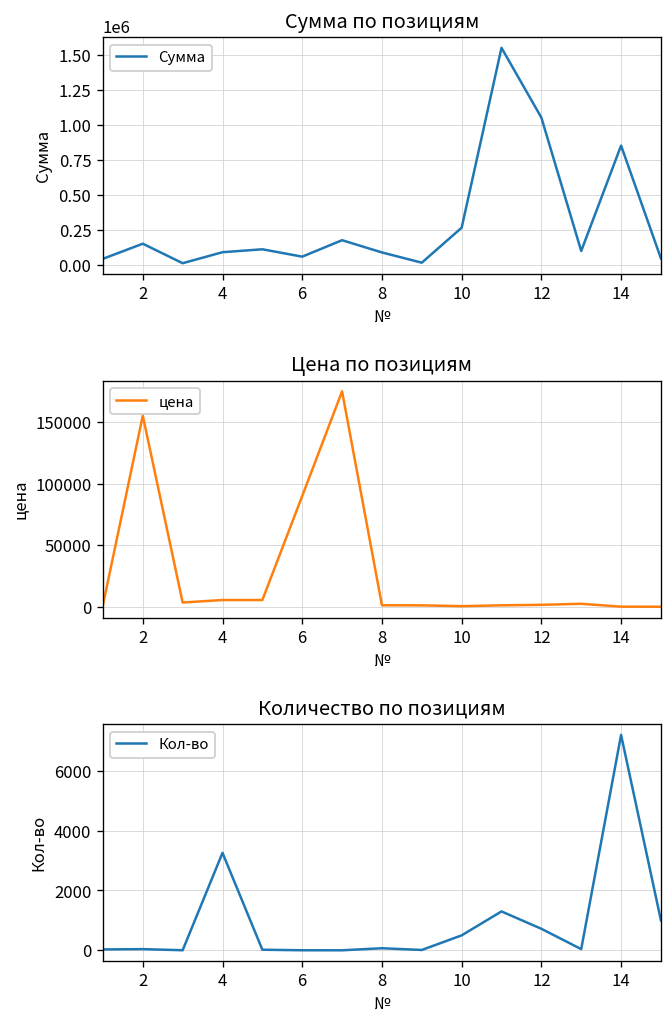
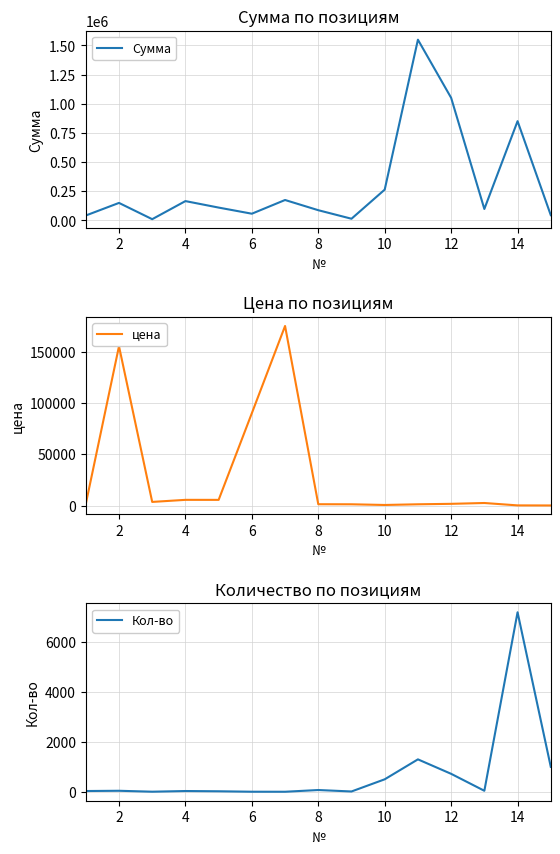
Сумма по позициям, 4: 90000 -> 170000
Количество по позициям, 4: 3300 -> 0
